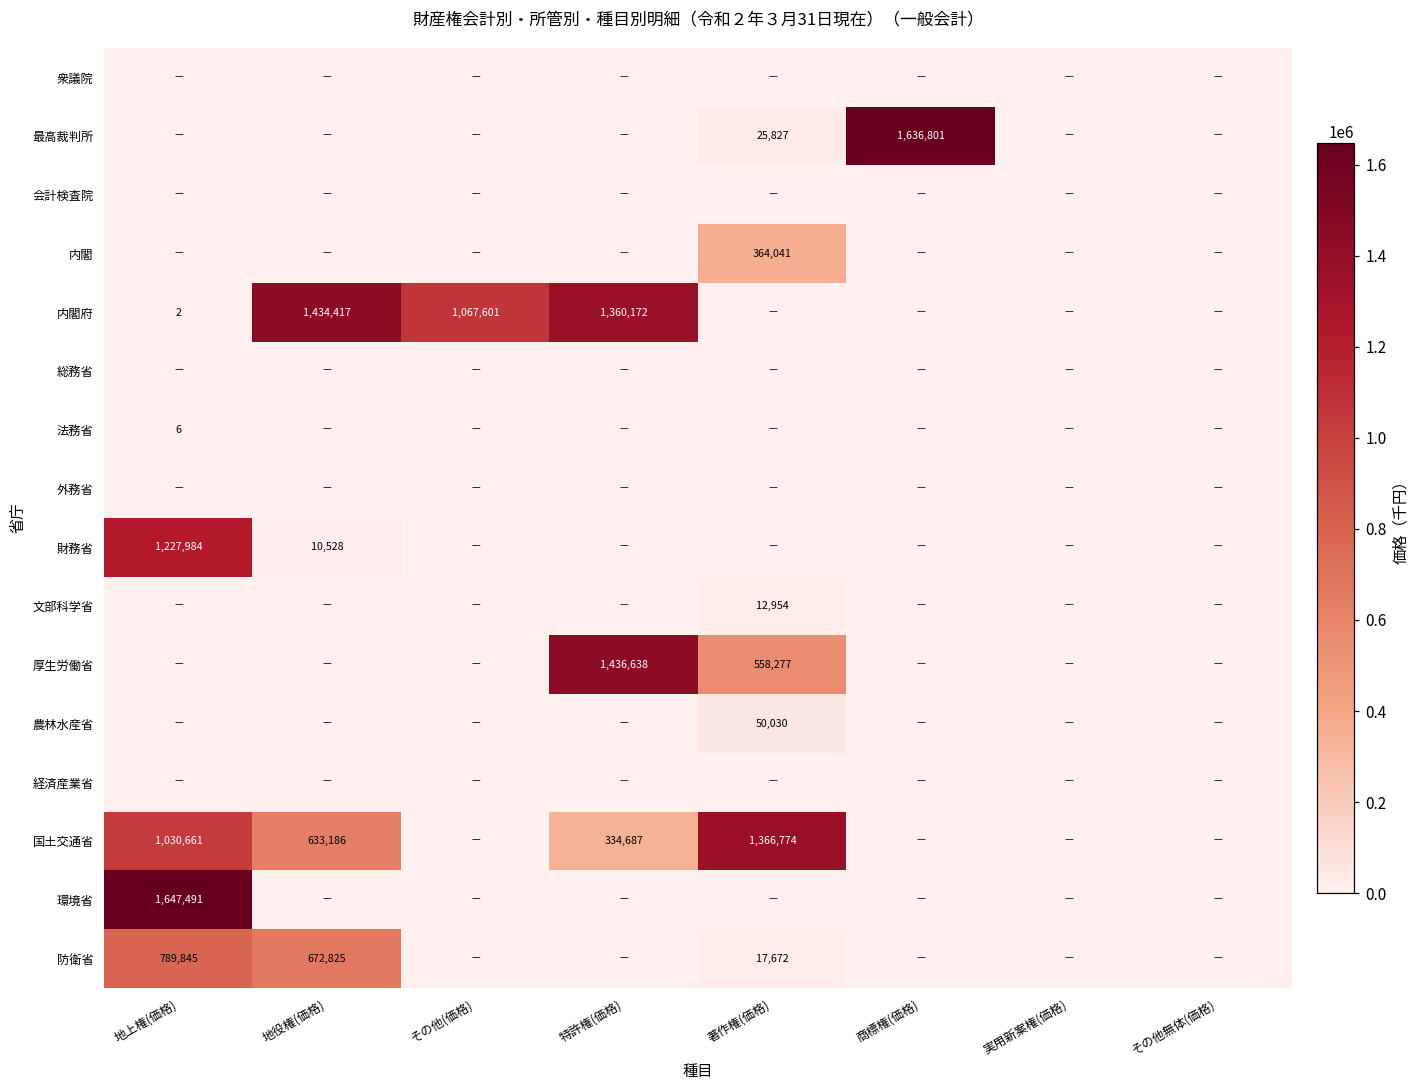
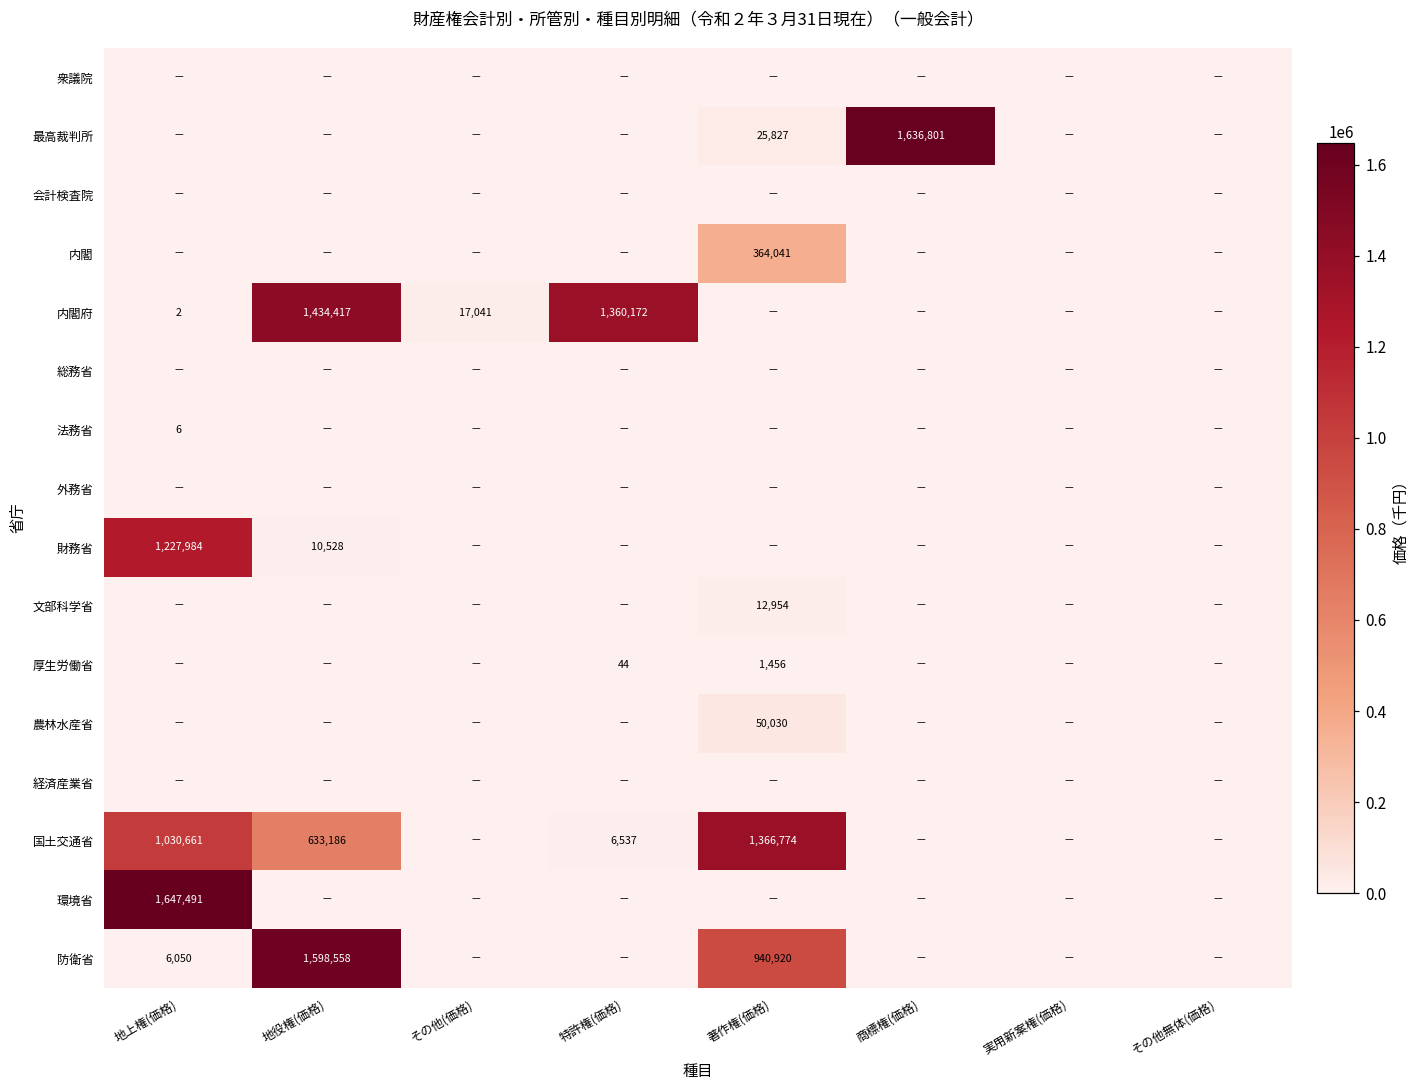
内閣府, その他(価格): 1,067,601 -> 17,041
厚生労働省, 特許権(価格): 1,436,638 -> 44
厚生労働省, 著作権(価格): 558,277 -> 1,456
国土交通省, 特許権(価格): 334,687 -> 6,537
防衛省, 地上権(価格): 789,845 -> 6,050
防衛省, 地役権(価格): 672,825 -> 1,598,558
防衛省, 著作権(価格): 17,672 -> 940,920
